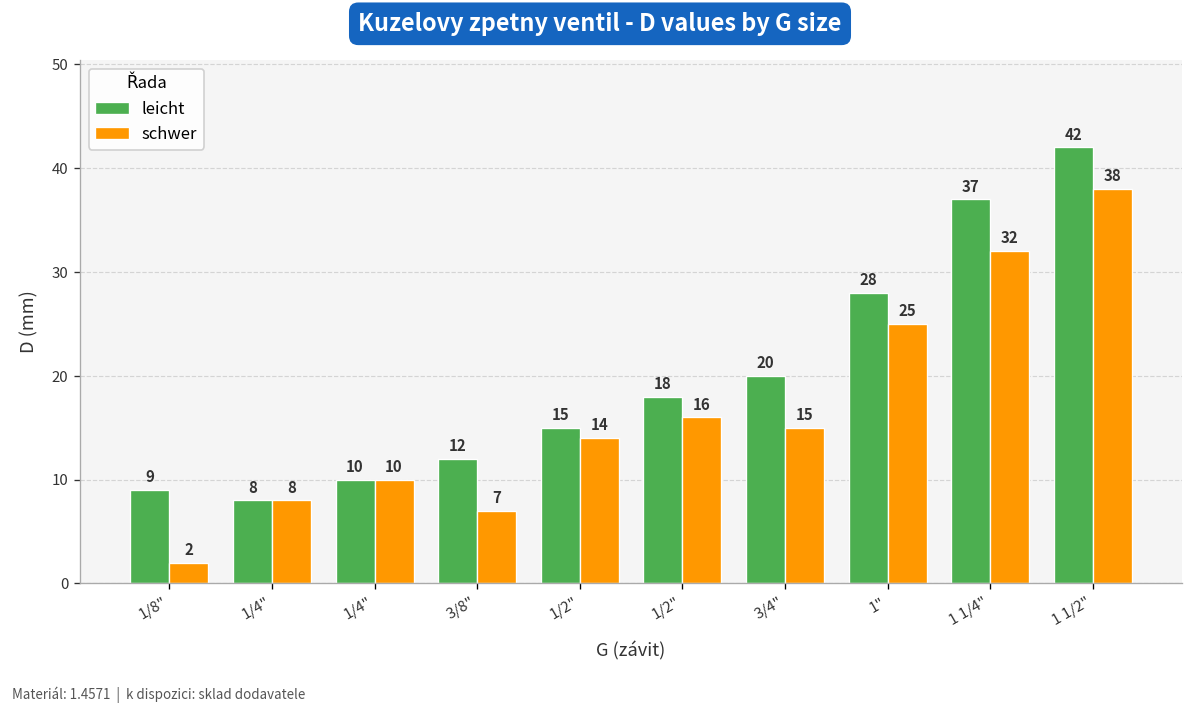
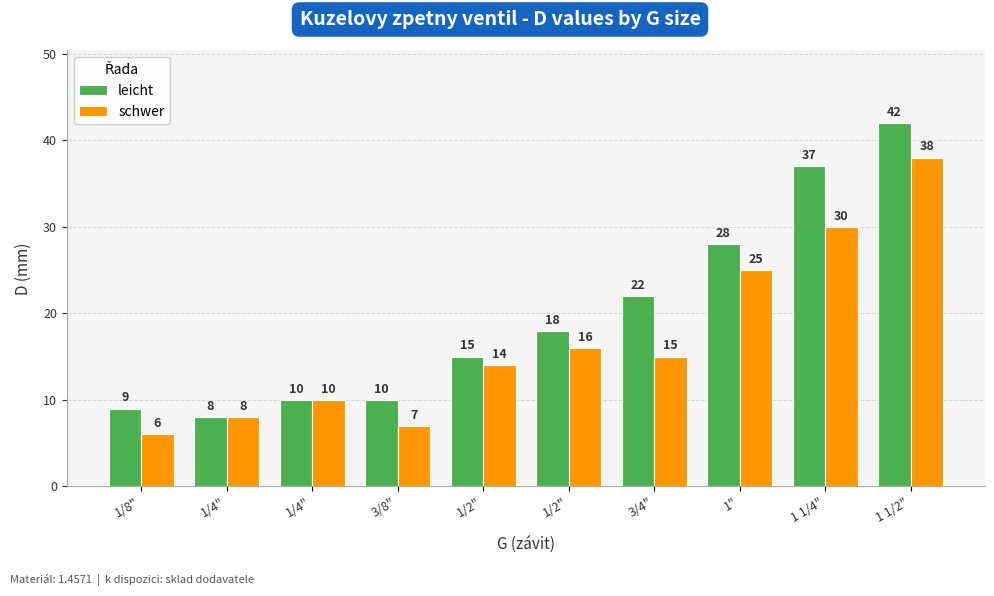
schwer, 1/8": 2 -> 6
leicht, 3/8": 12 -> 10
leicht, 3/4": 20 -> 22
schwer, 1 1/4": 32 -> 30
